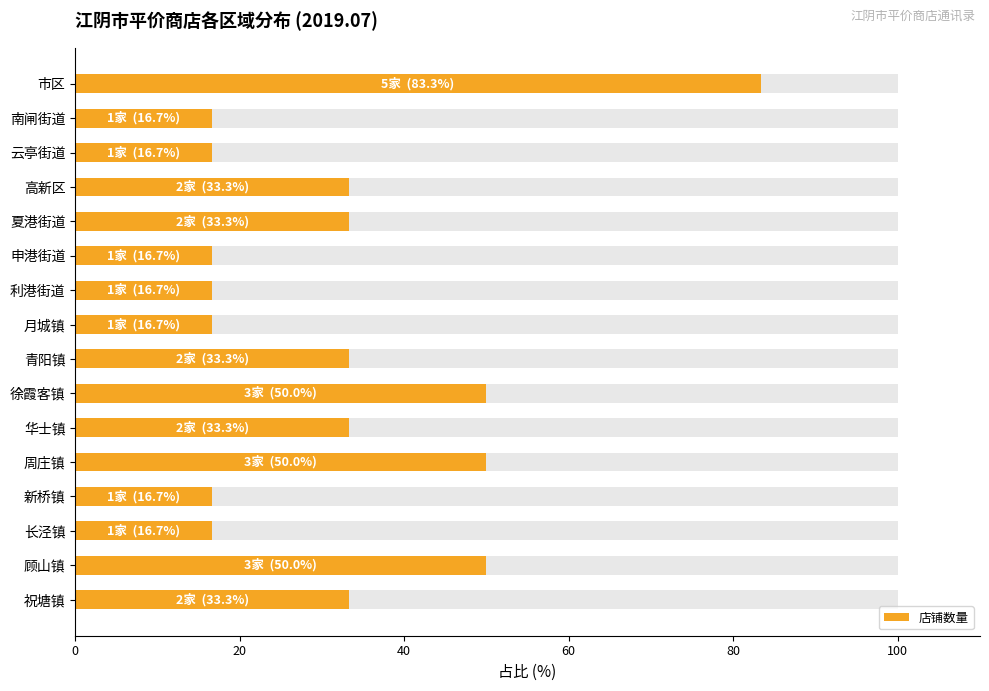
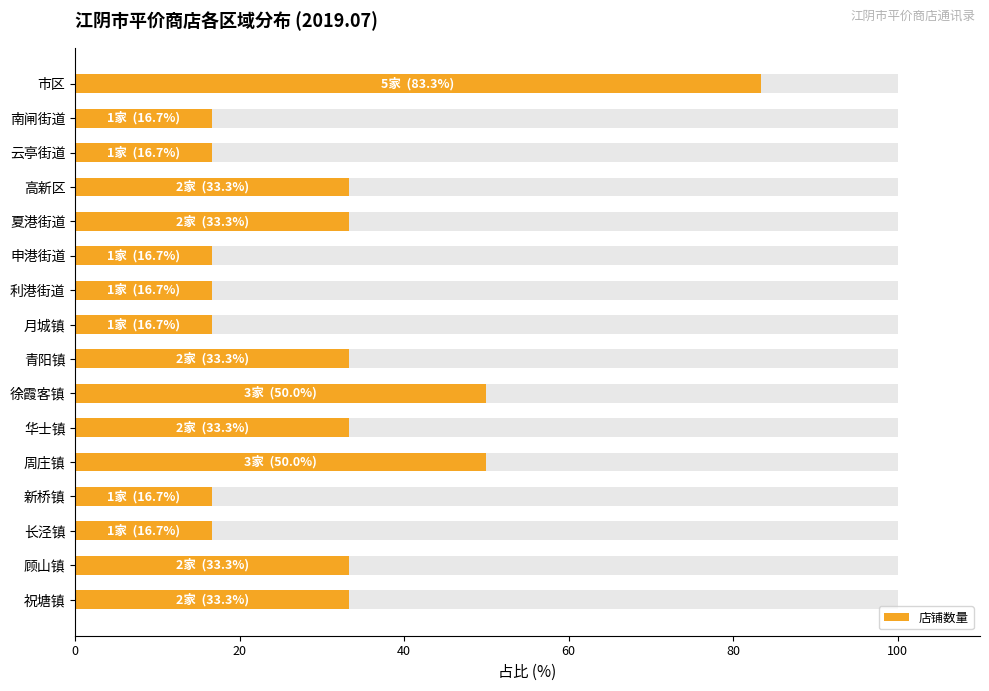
店铺数量, 顾山镇: 3家 (50.0%) -> 2家 (33.3%)
